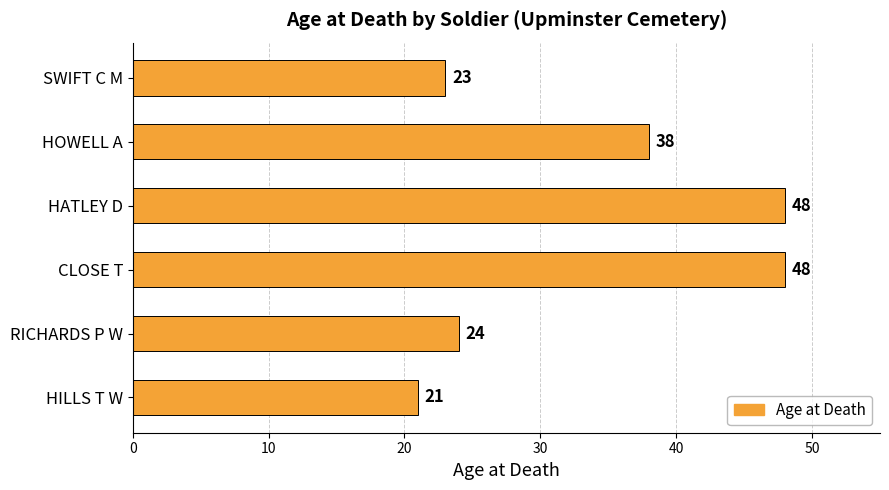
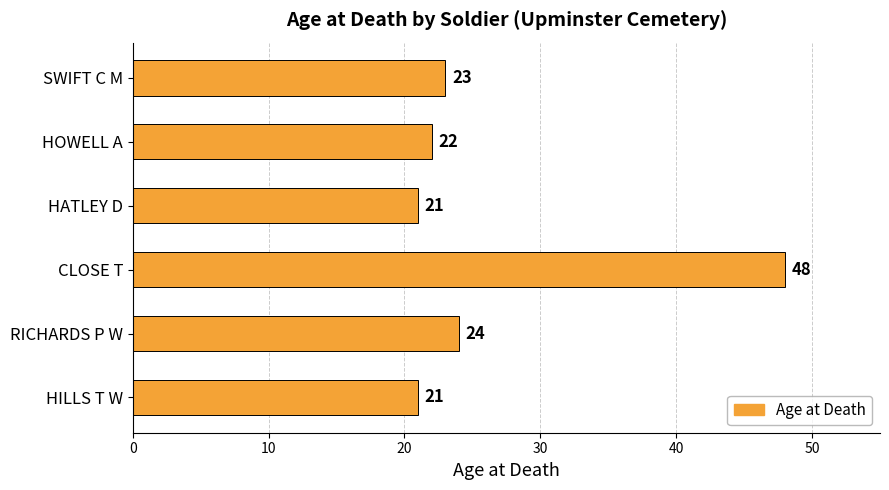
HOWELL A: 38 -> 22
HATLEY D: 48 -> 21
